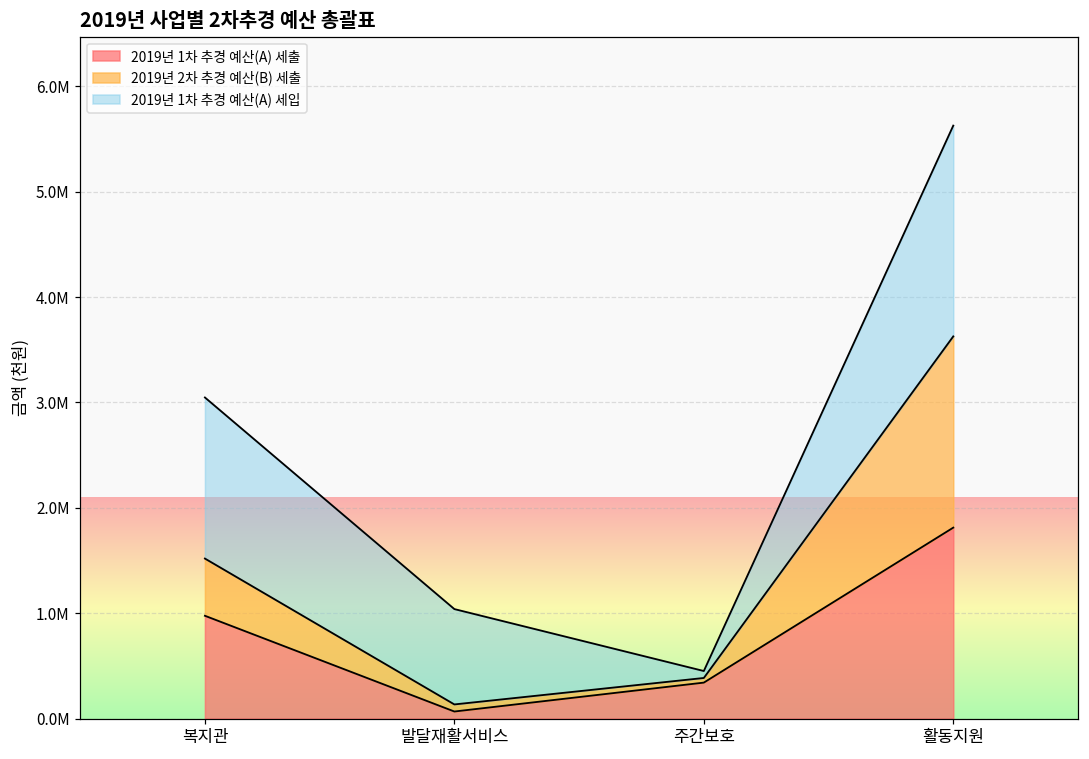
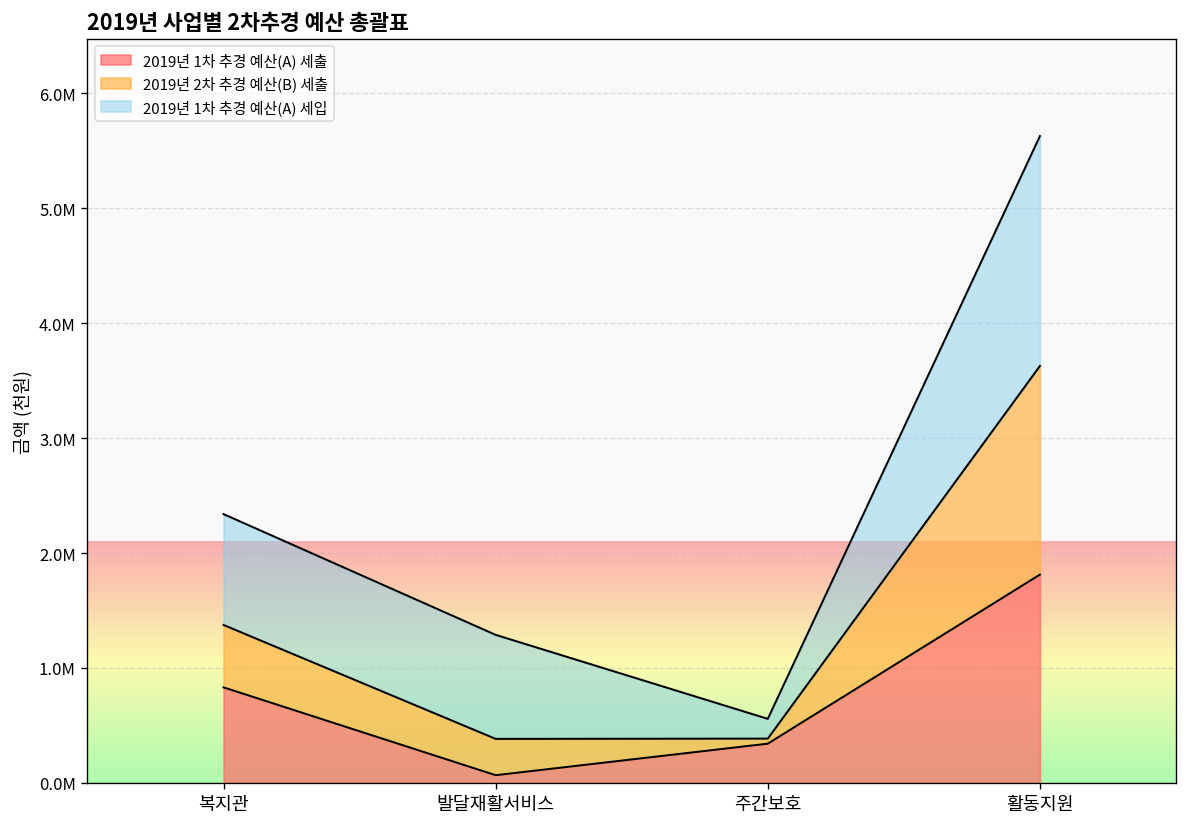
2019년 1차 추경 예산(A) 세출, 복지관: 1000000 -> 800000
2019년 1차 추경 예산(A) 세입, 복지관: 1500000 -> 1000000
2019년 2차 추경 예산(B) 세출, 발달재활서비스: 100000 -> 300000
2019년 1차 추경 예산(A) 세입, 주간보호: 100000 -> 200000
